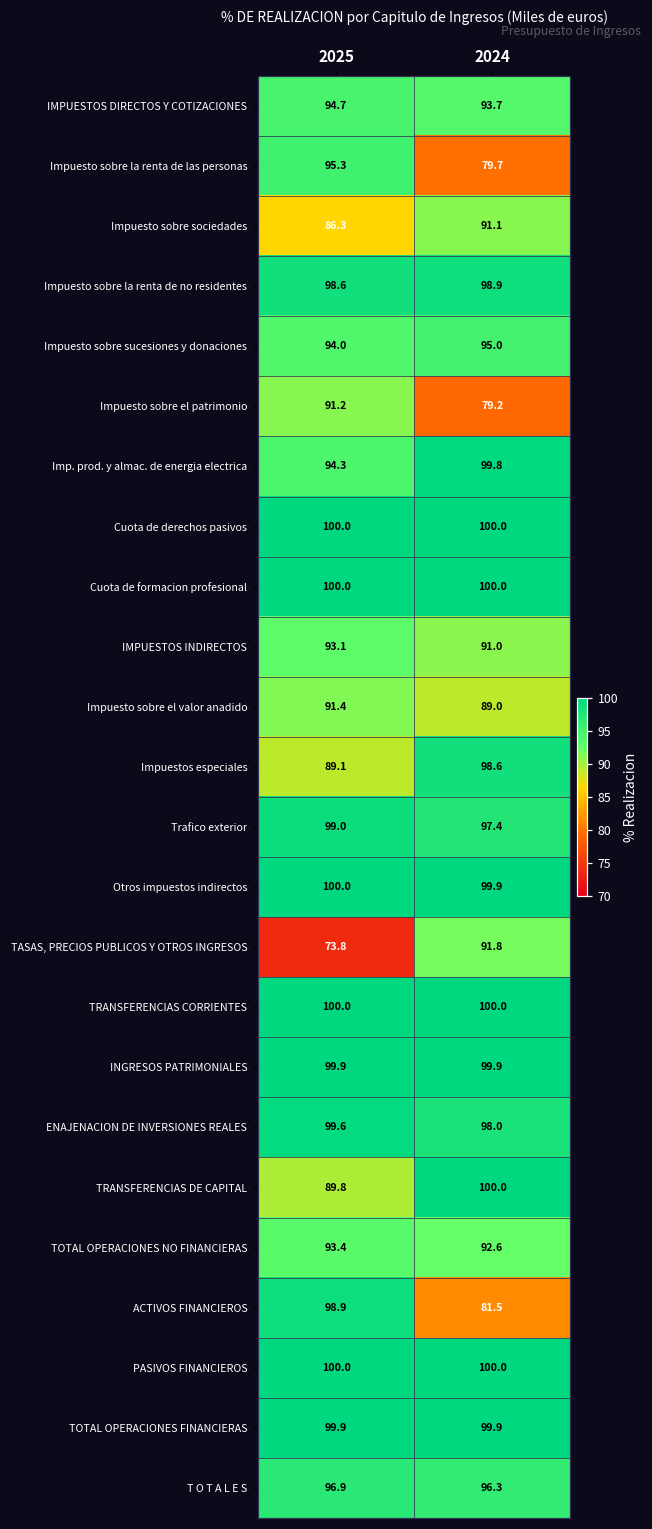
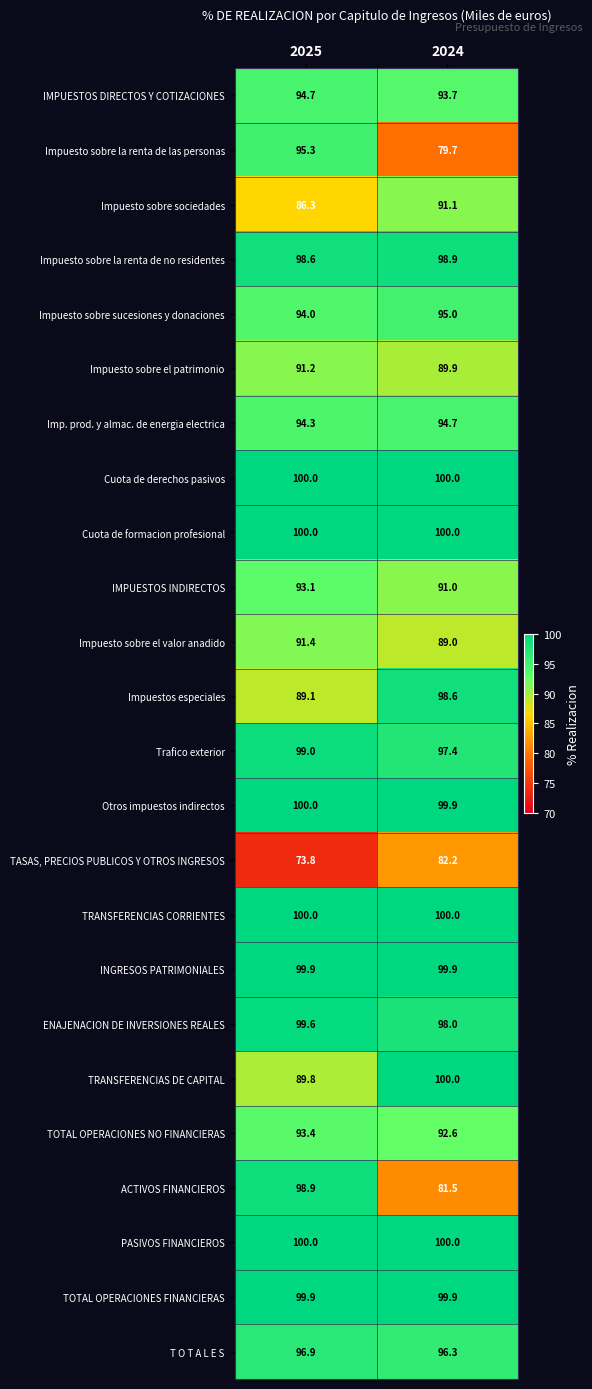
Impuesto sobre el patrimonio, 2024: 79.2 -> 89.9
Imp. prod. y almac. de energia electrica, 2024: 99.8 -> 94.7
TASAS, PRECIOS PUBLICOS Y OTROS INGRESOS, 2024: 91.8 -> 82.2
